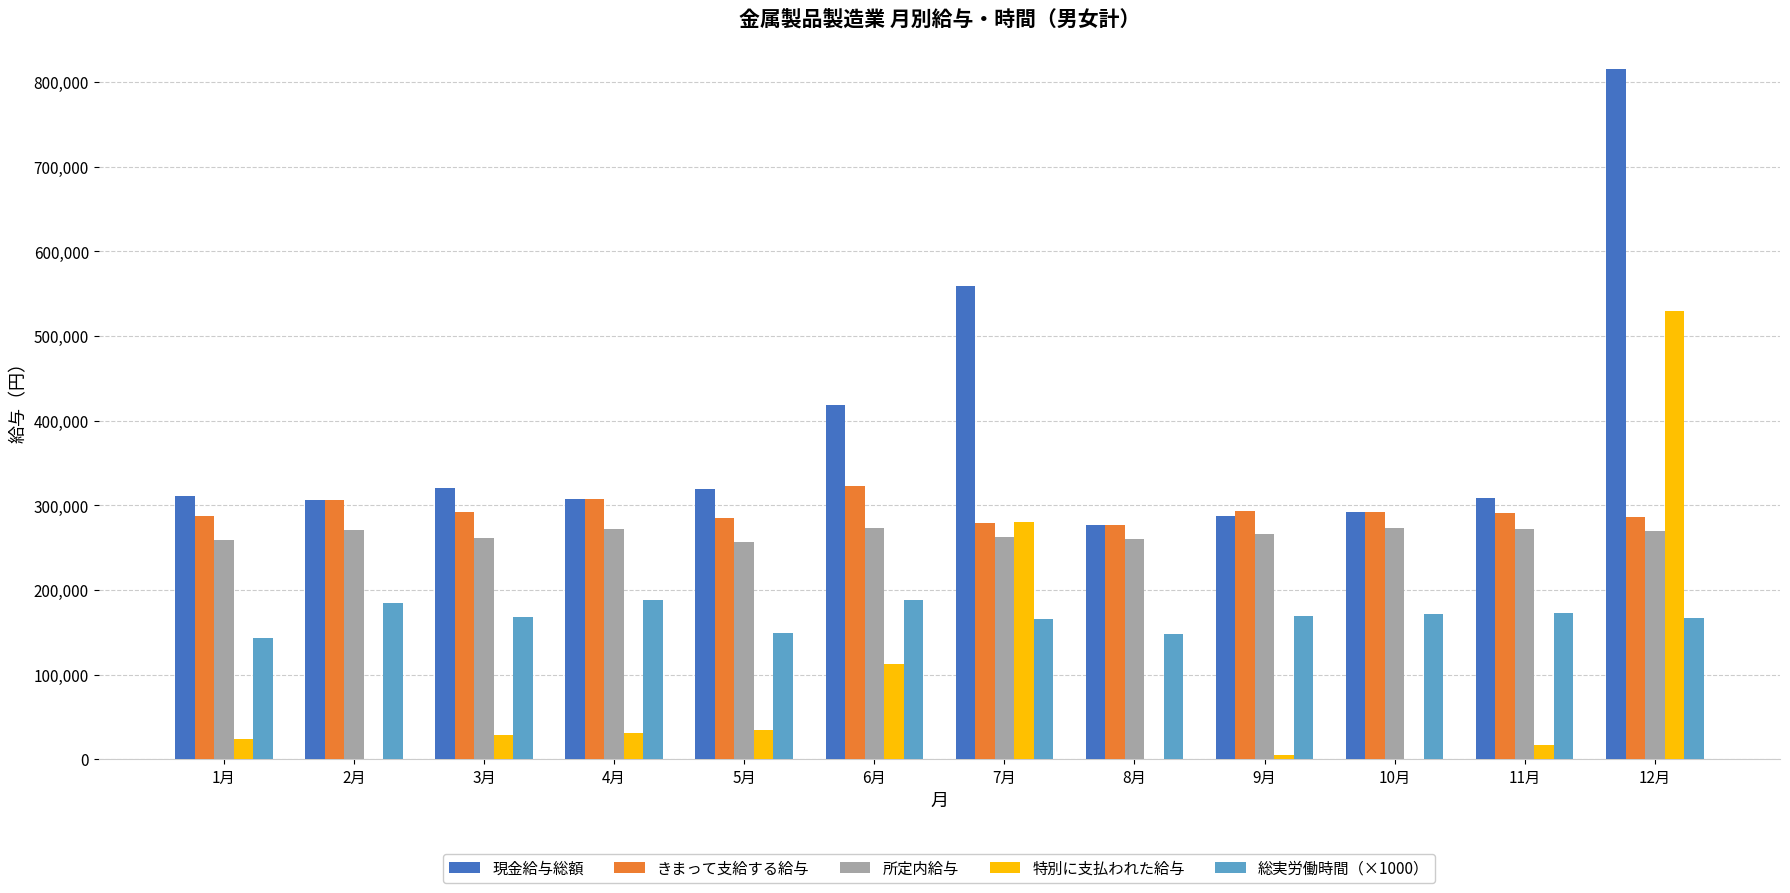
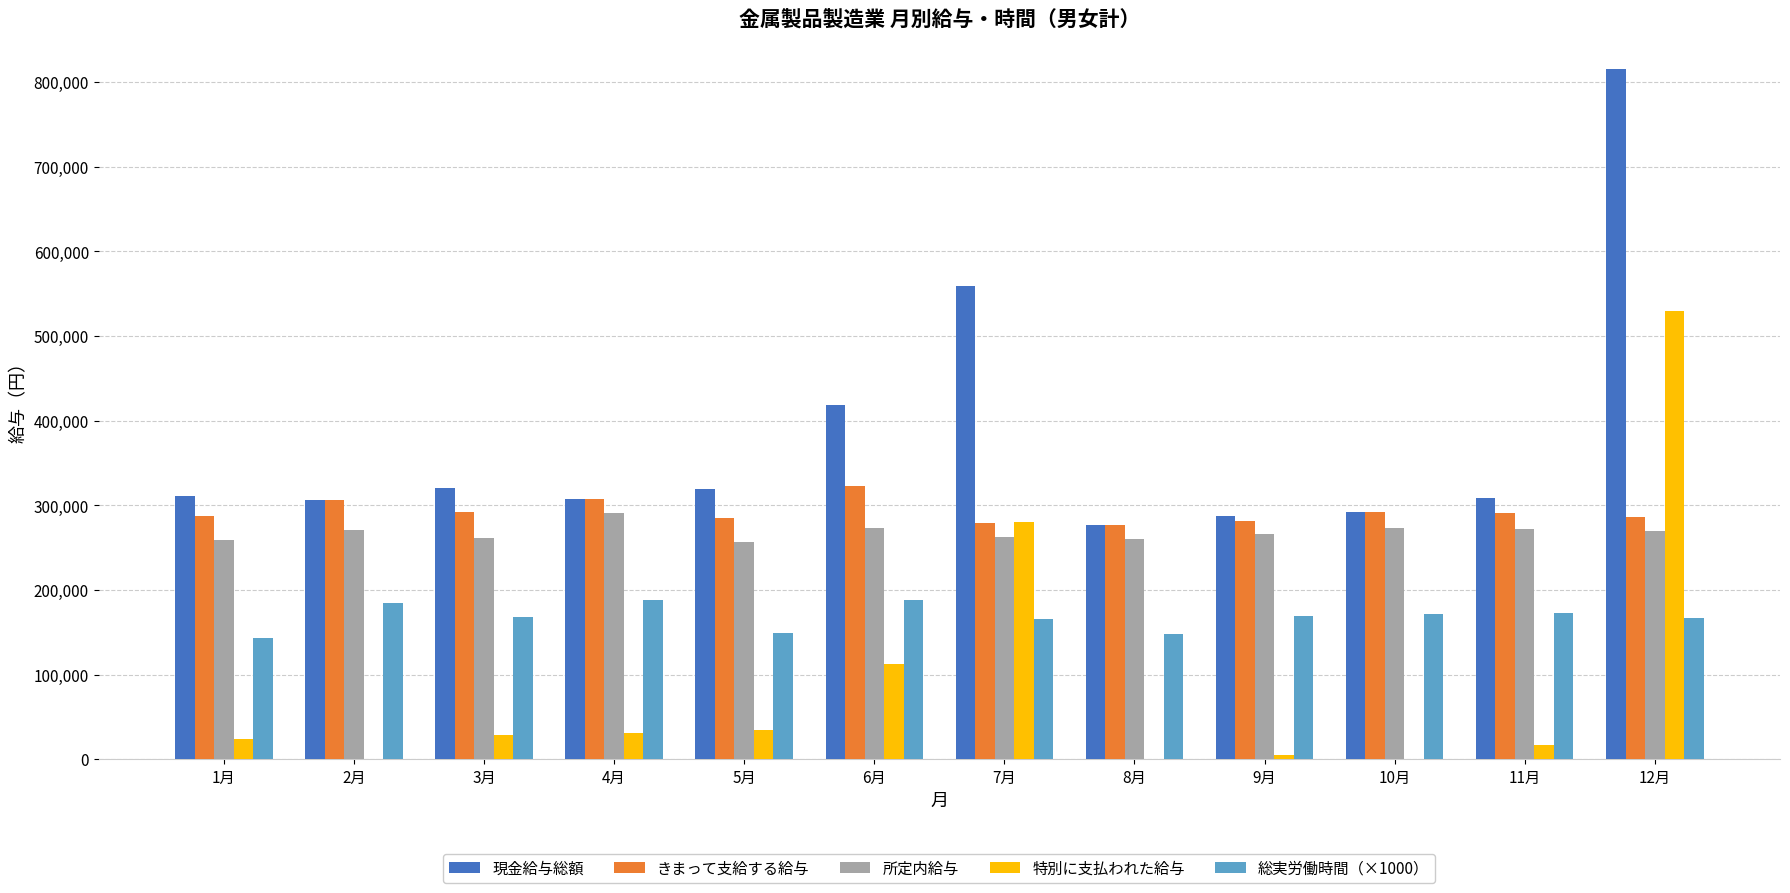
所定内給与, 4月: 270,000 -> 290,000
きまって支給する給与, 9月: 290,000 -> 280,000
